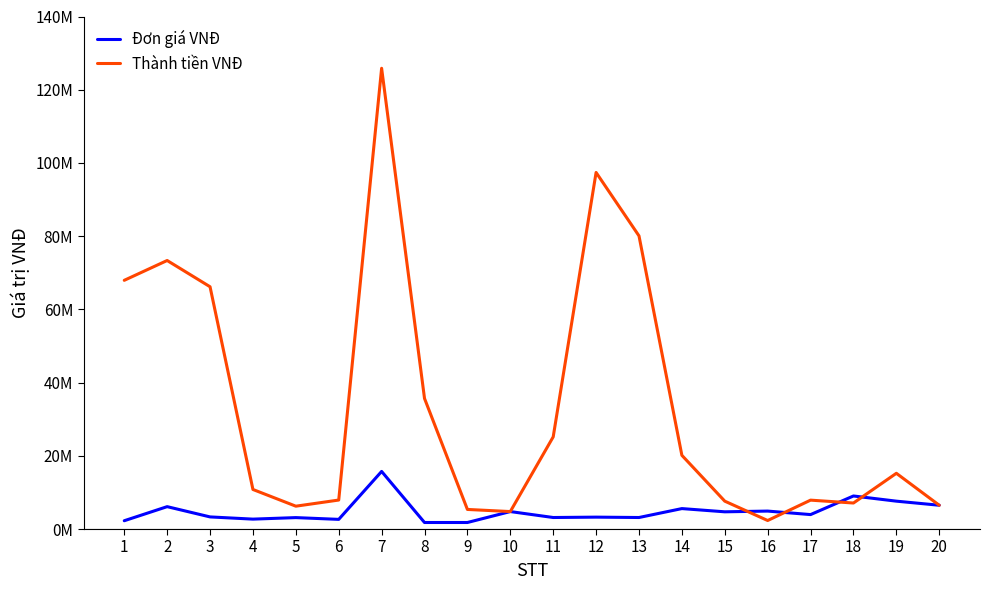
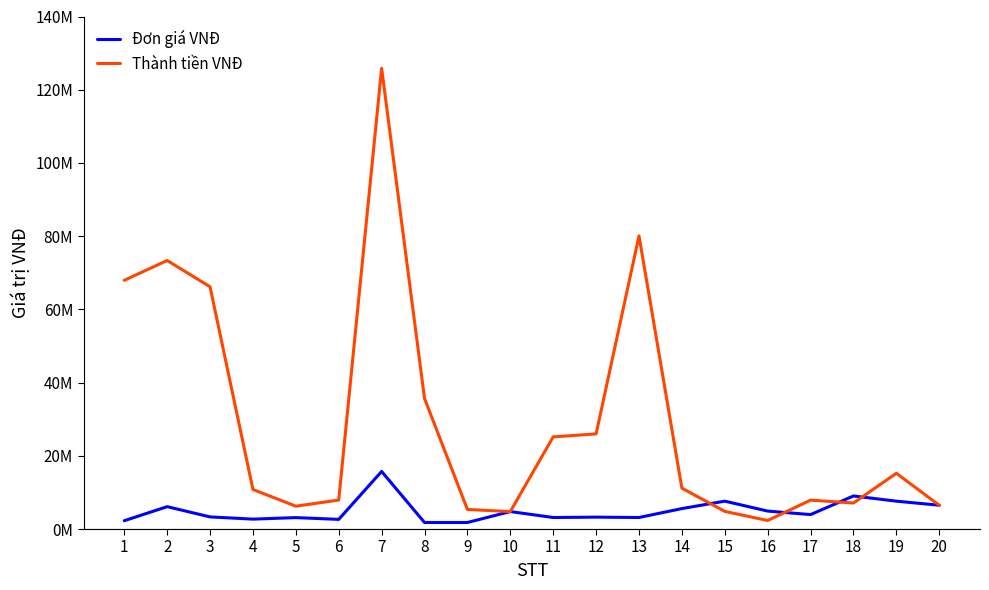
Thành tiền VNĐ, 12: 97000000 -> 26000000
Thành tiền VNĐ, 14: 20000000 -> 11000000
Đơn giá VNĐ, 15: 5000000 -> 8000000
Thành tiền VNĐ, 15: 8000000 -> 5000000
